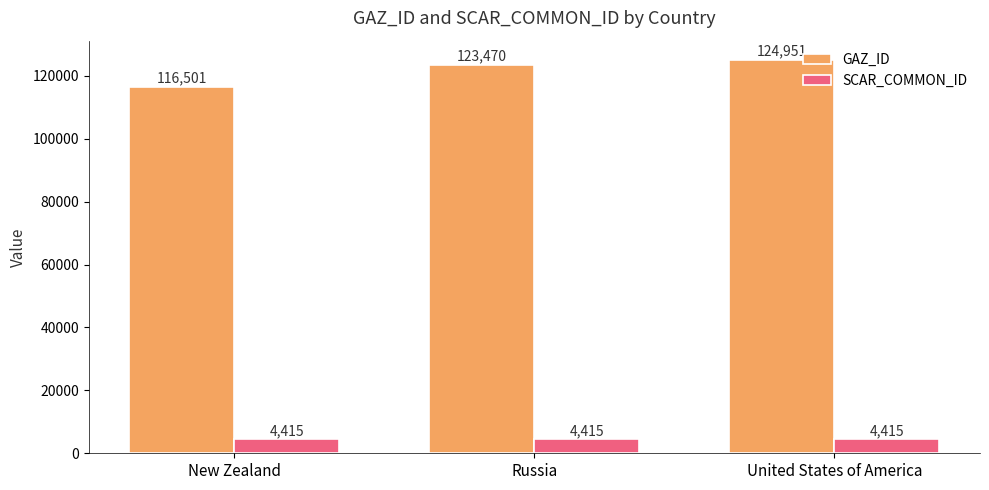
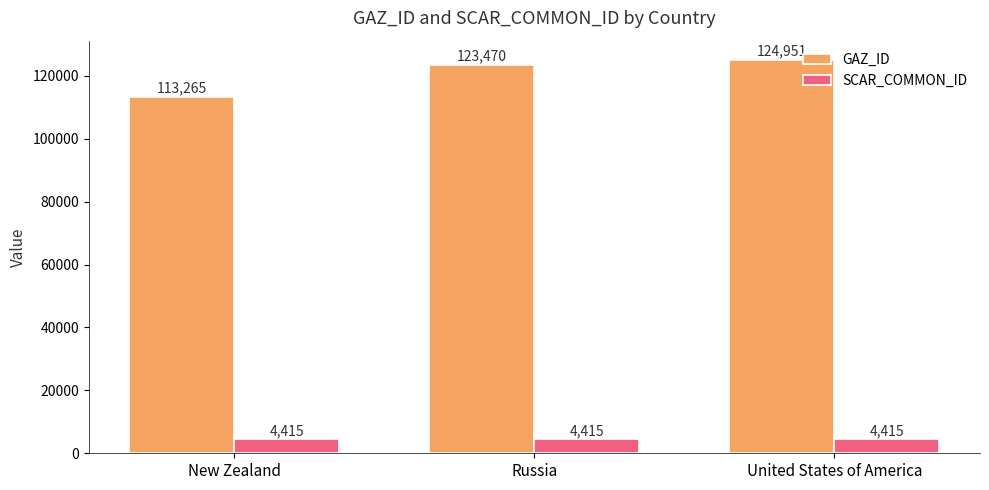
GAZ_ID, New Zealand: 116,501 -> 113,265
